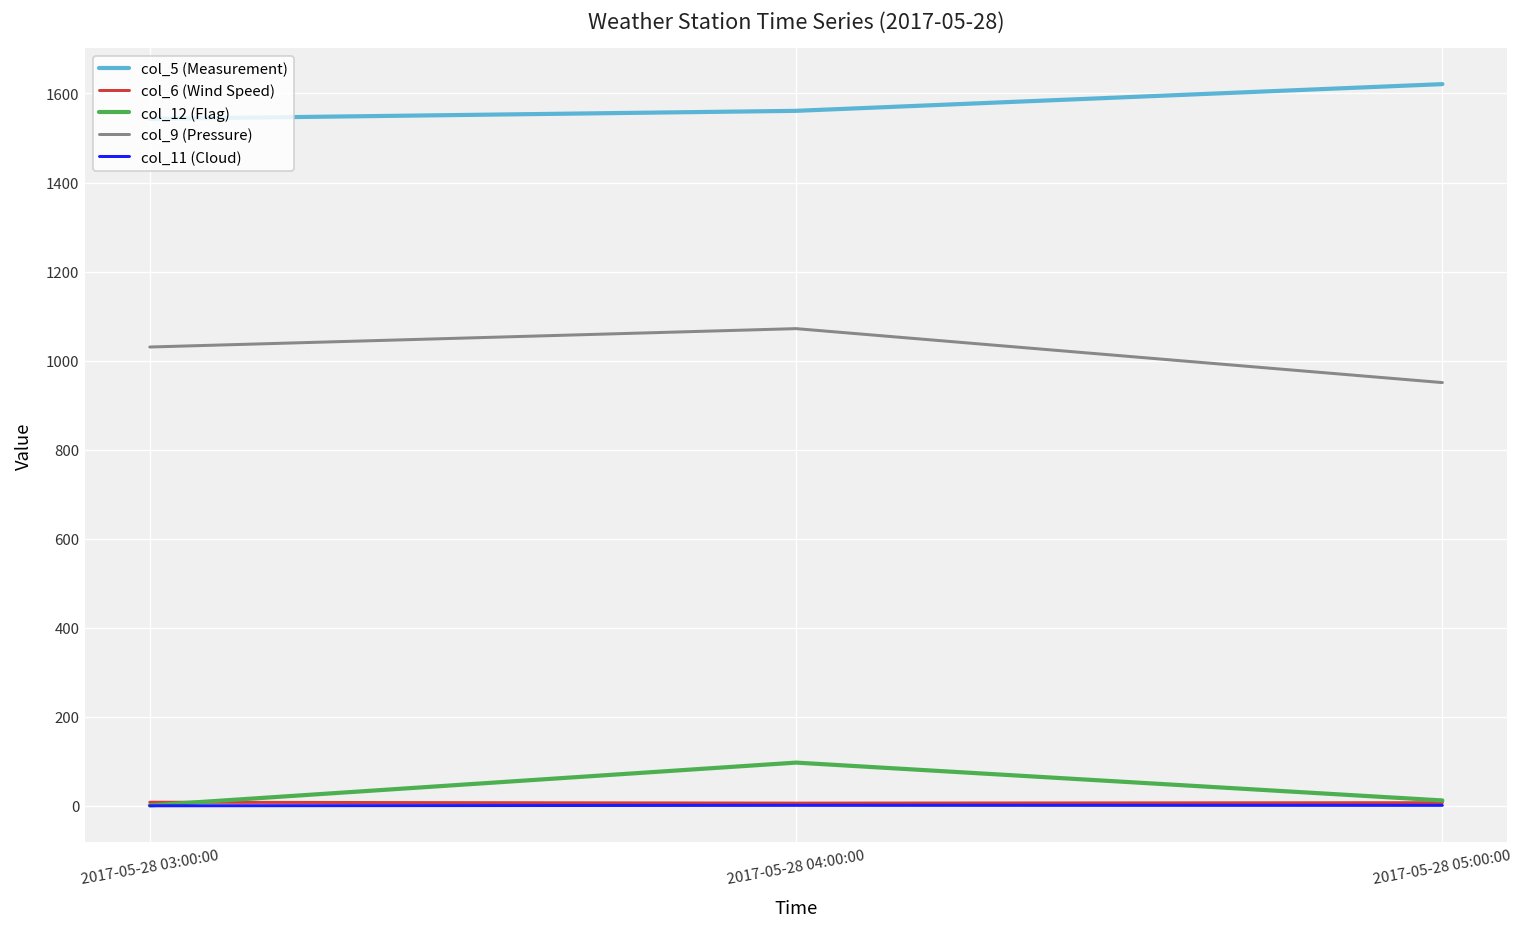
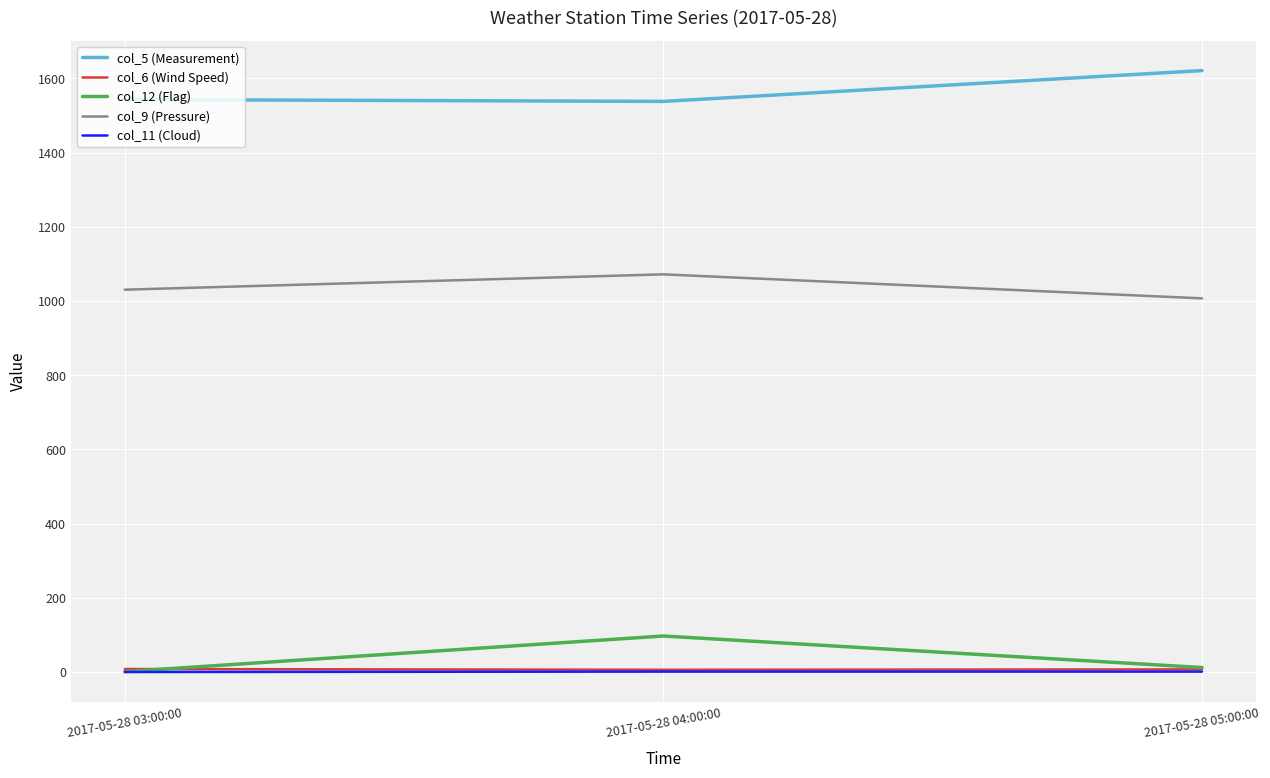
col_5 (Measurement), 2017-05-28 04:00:00: 1560 -> 1540
col_9 (Pressure), 2017-05-28 05:00:00: 950 -> 1010
